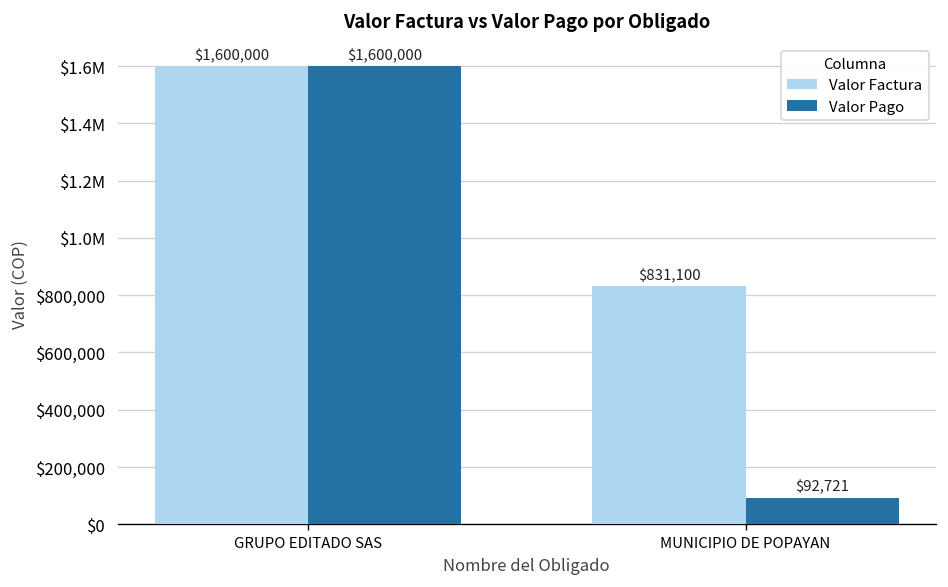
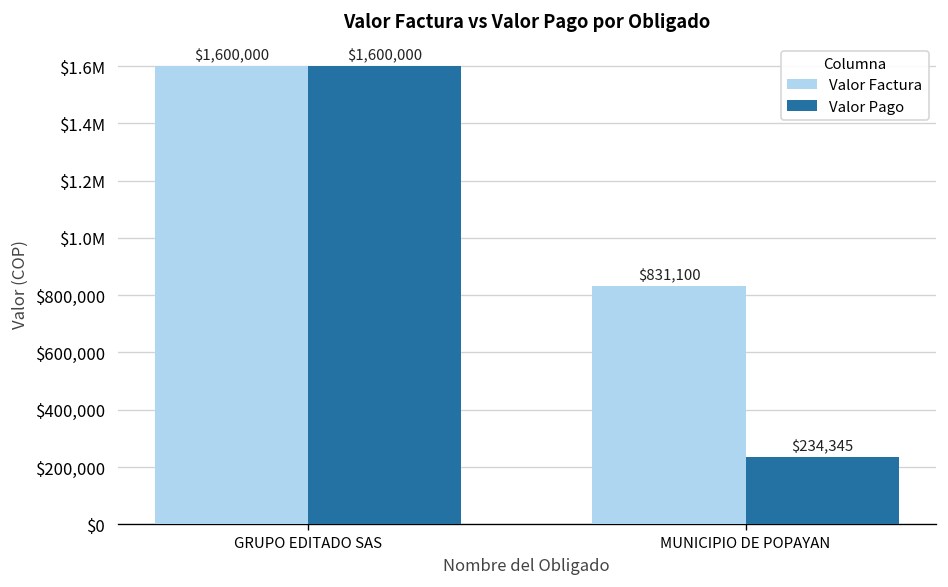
Valor Pago, MUNICIPIO DE POPAYAN: $92,721 -> $234,345
